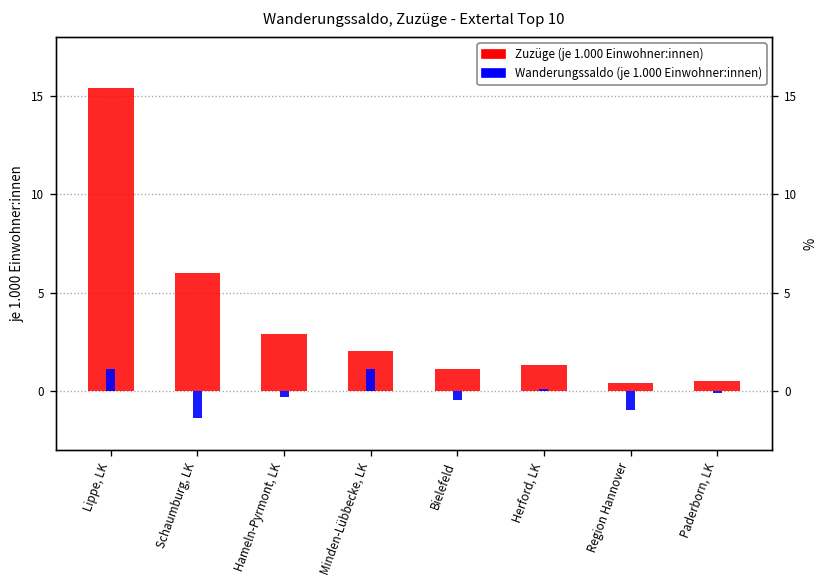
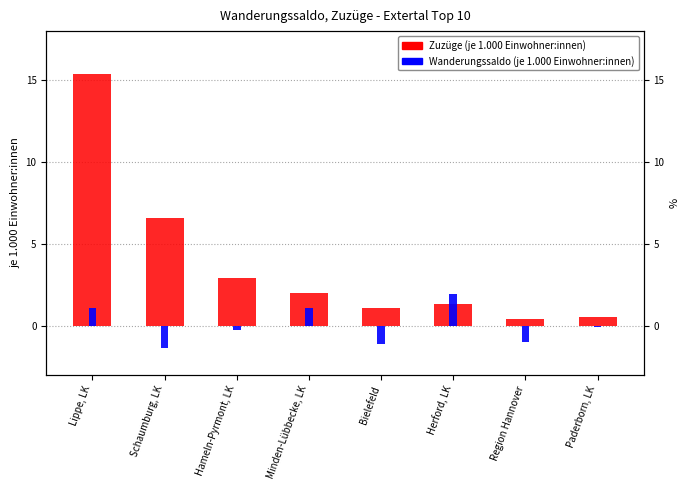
Zuzüge (je 1.000 Einwohner:innen), Schaumburg, LK: 6.0 -> 6.6
Wanderungssaldo (je 1.000 Einwohner:innen), Bielefeld: -0.5 -> -1.1
Wanderungssaldo (je 1.000 Einwohner:innen), Herford, LK: 0.1 -> 1.9
